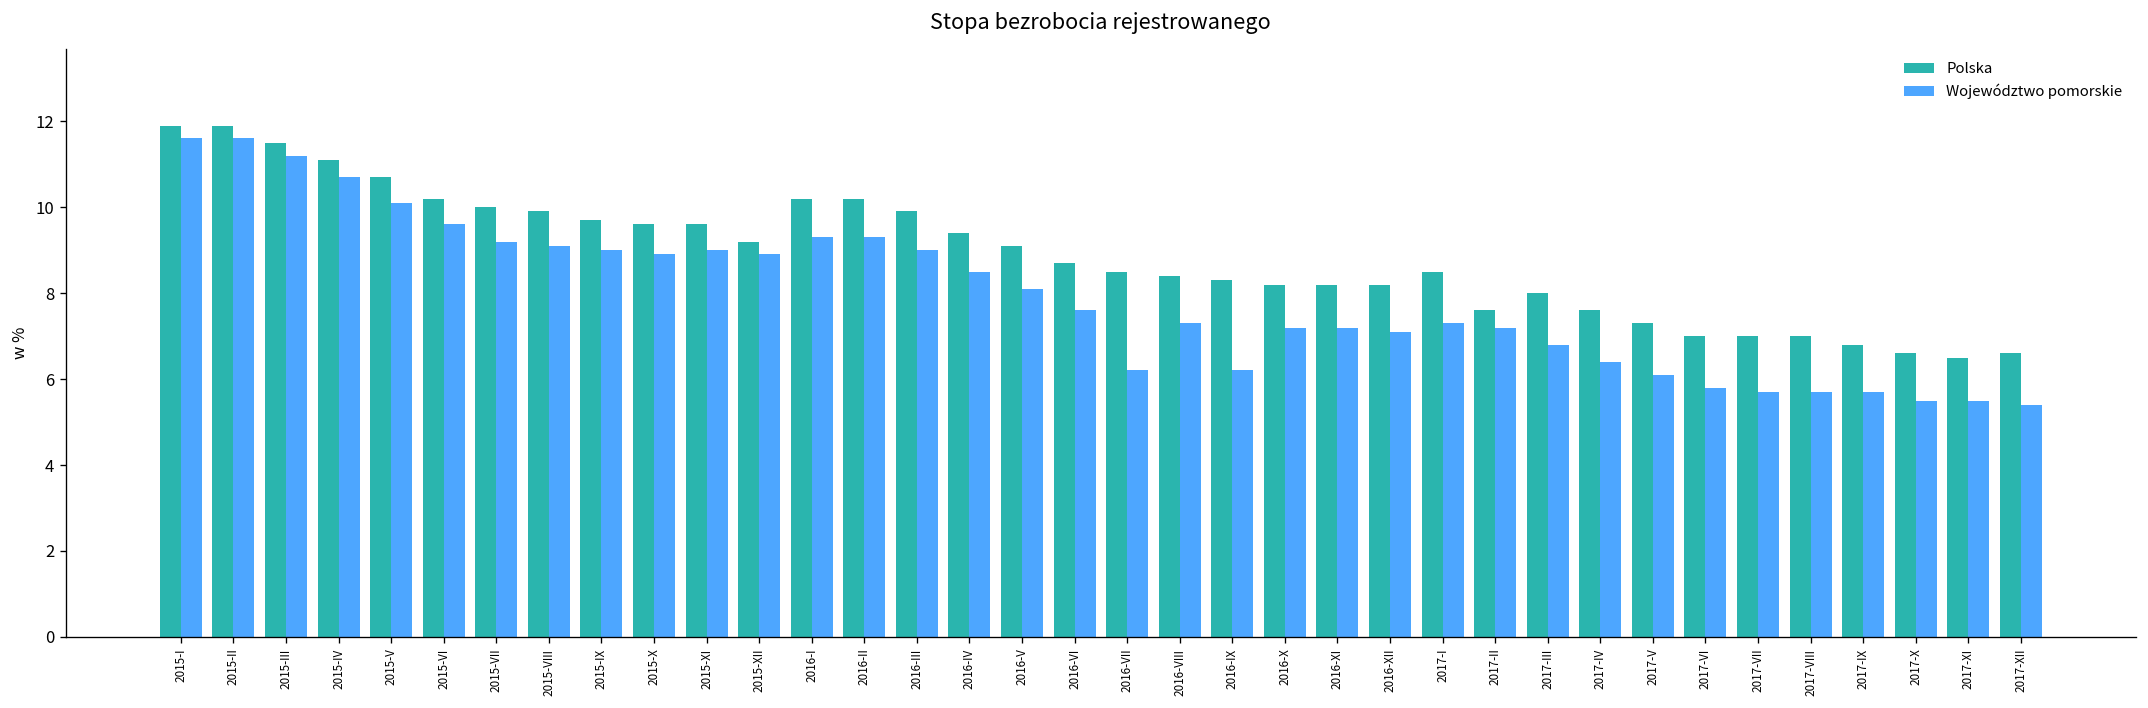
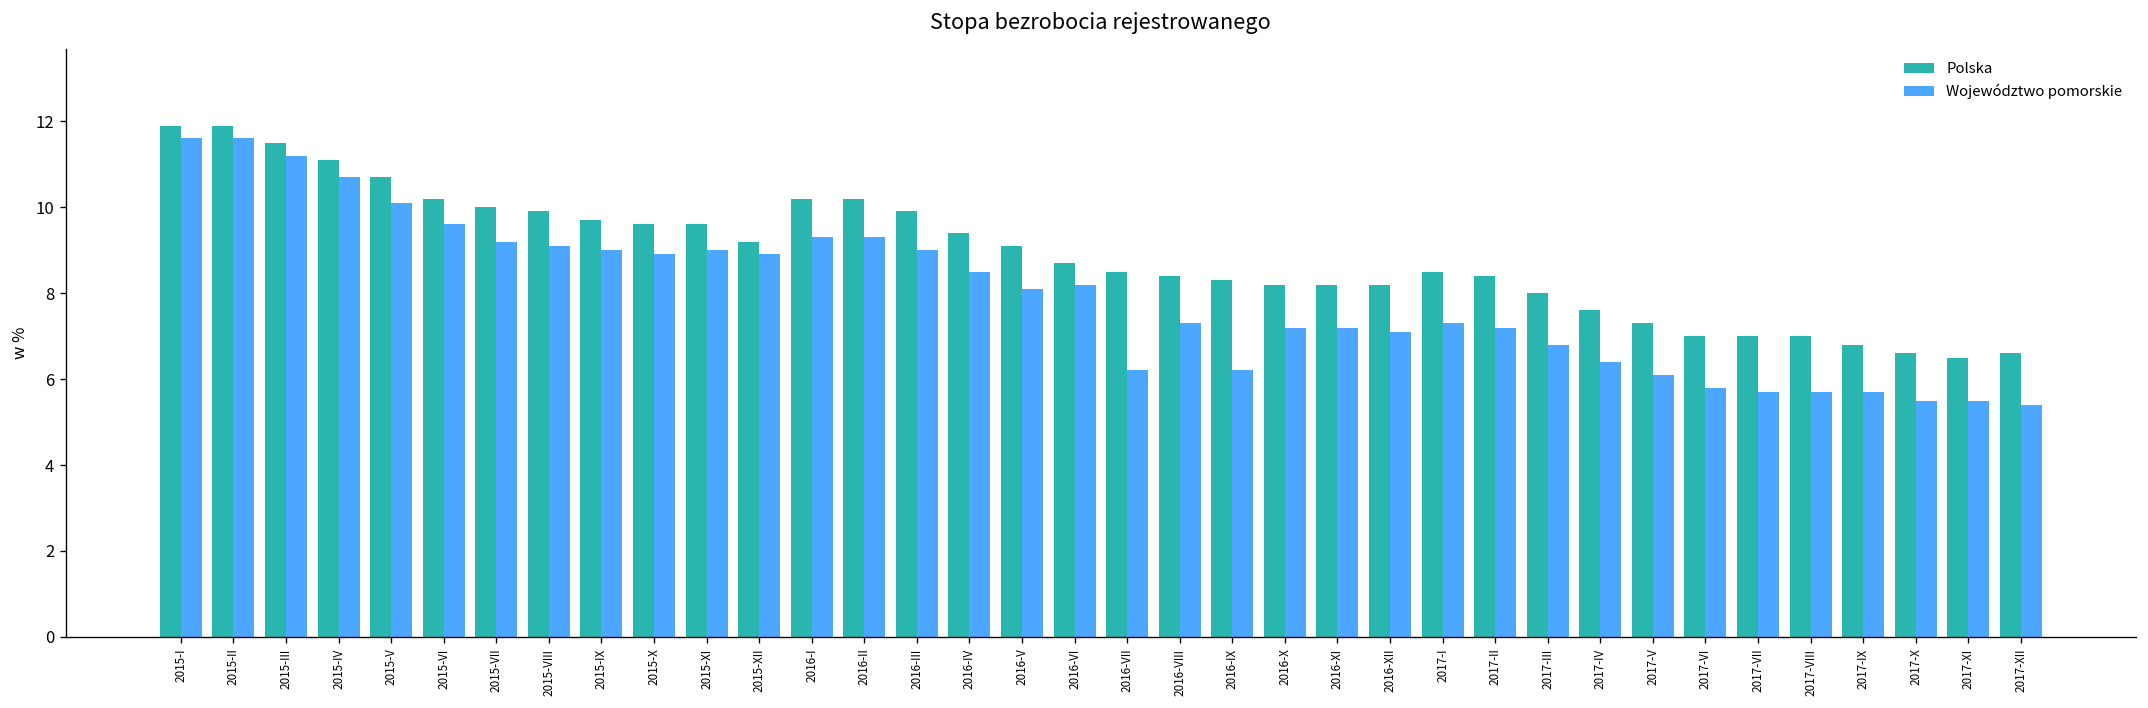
Województwo pomorskie, 2016-VI: 7.6 -> 8.2
Polska, 2017-II: 7.6 -> 8.4
